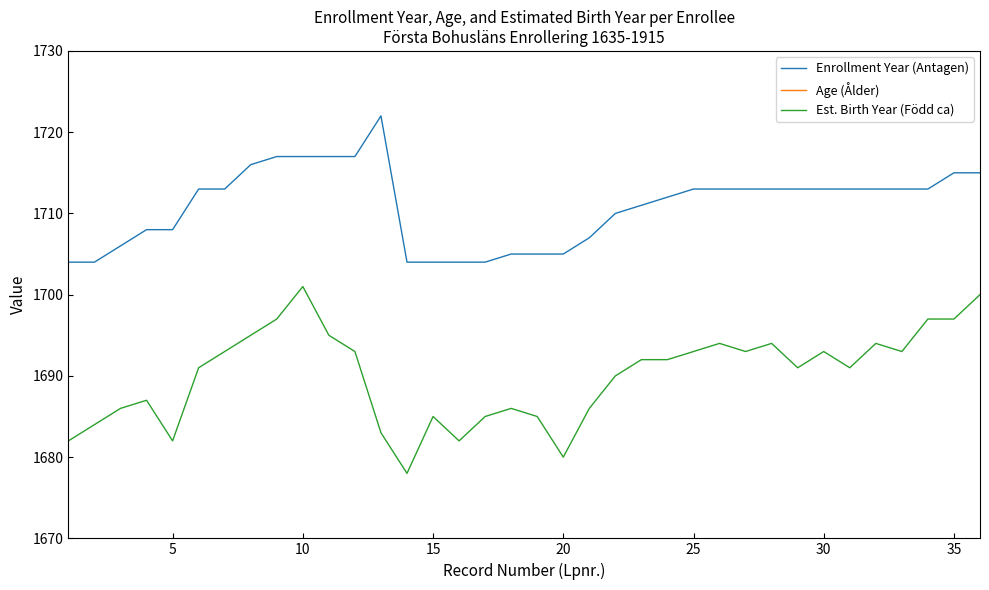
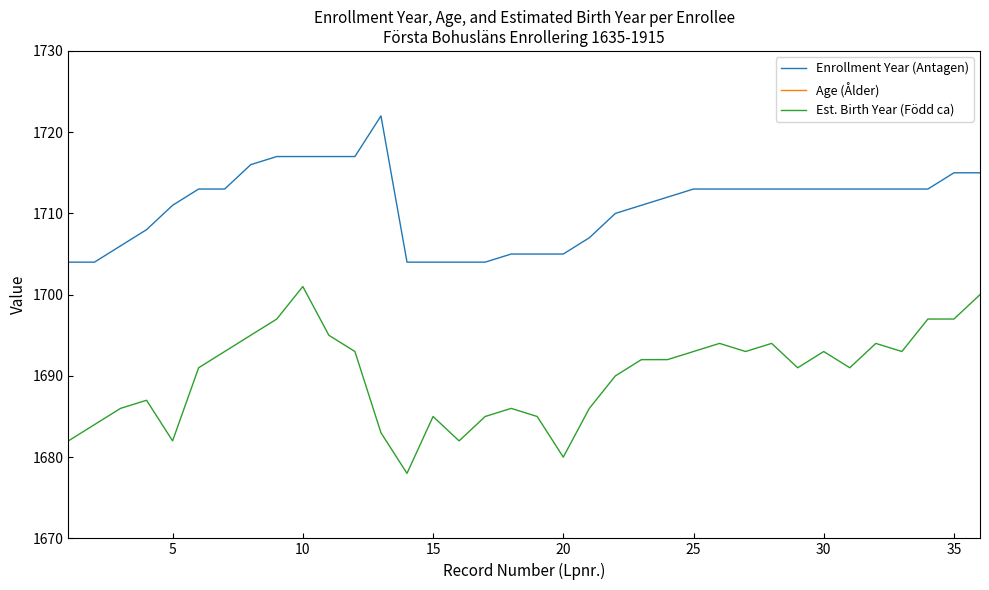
Enrollment Year (Antagen), 5: 1708 -> 1711
